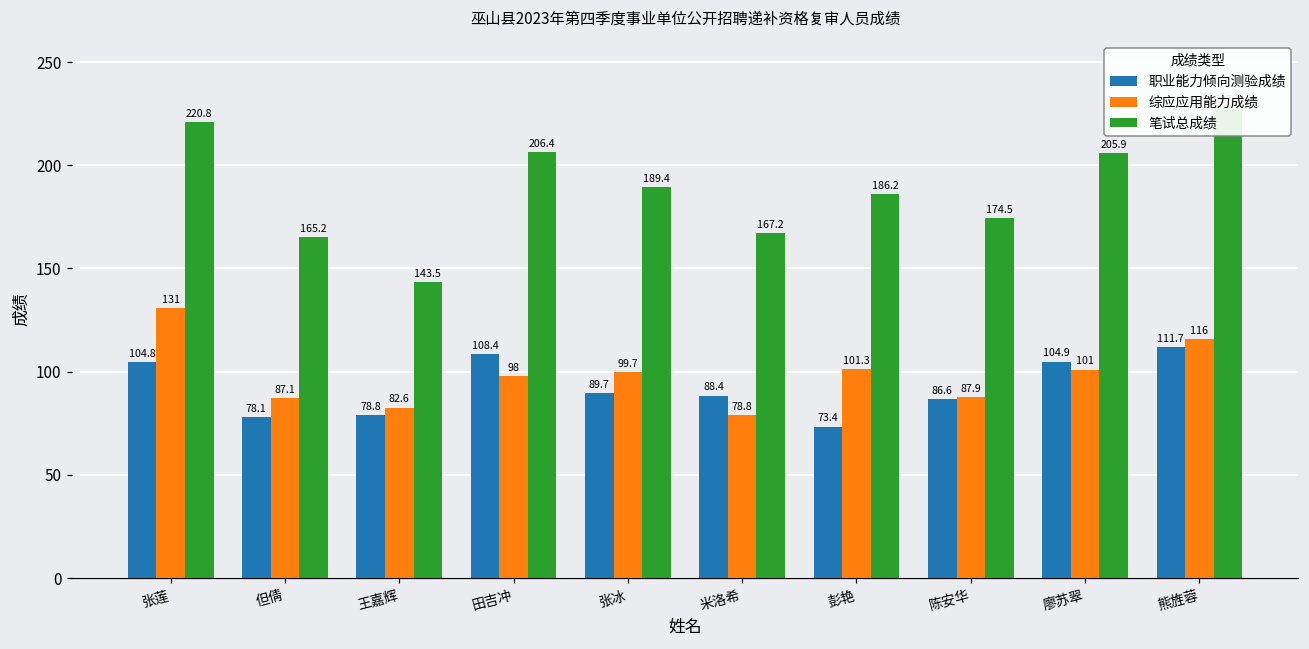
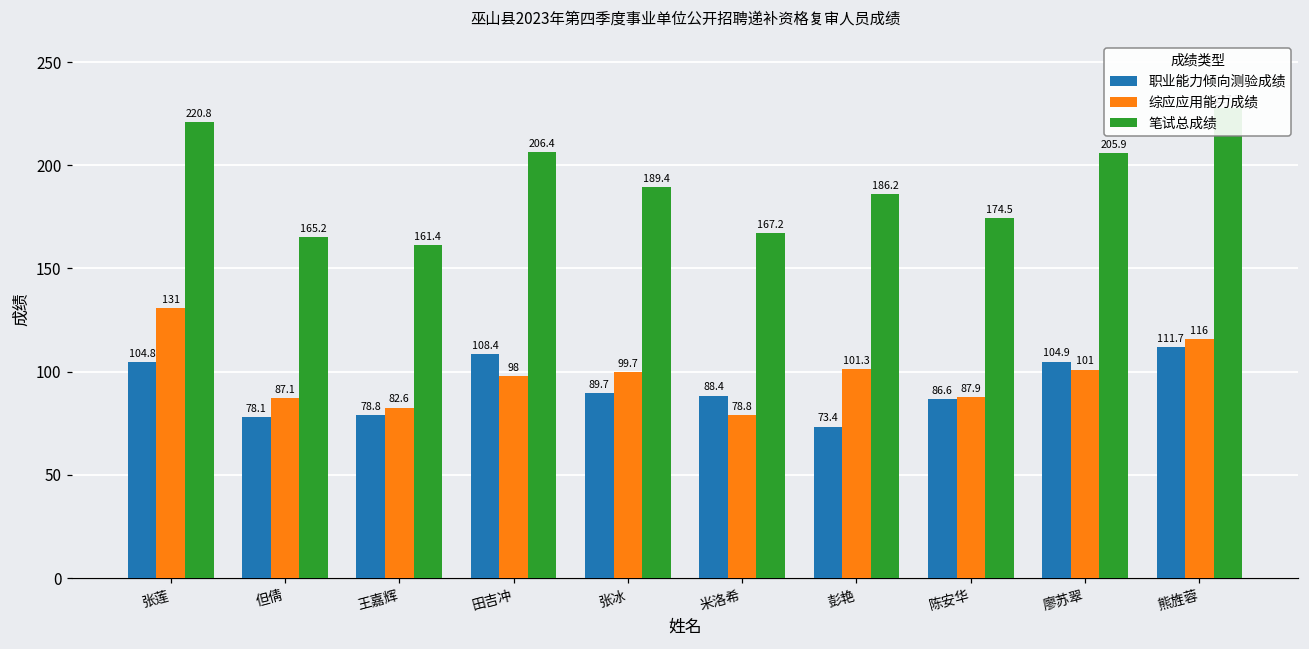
笔试总成绩, 王嘉辉: 143.5 -> 161.4
